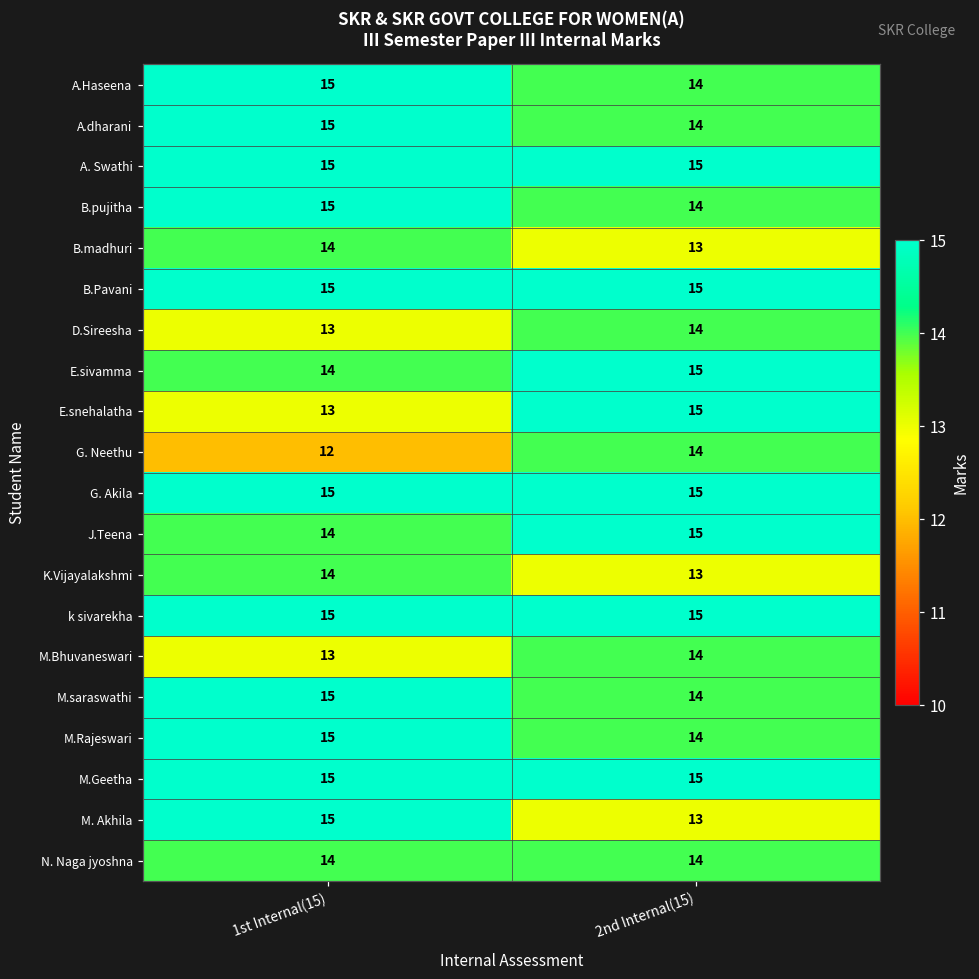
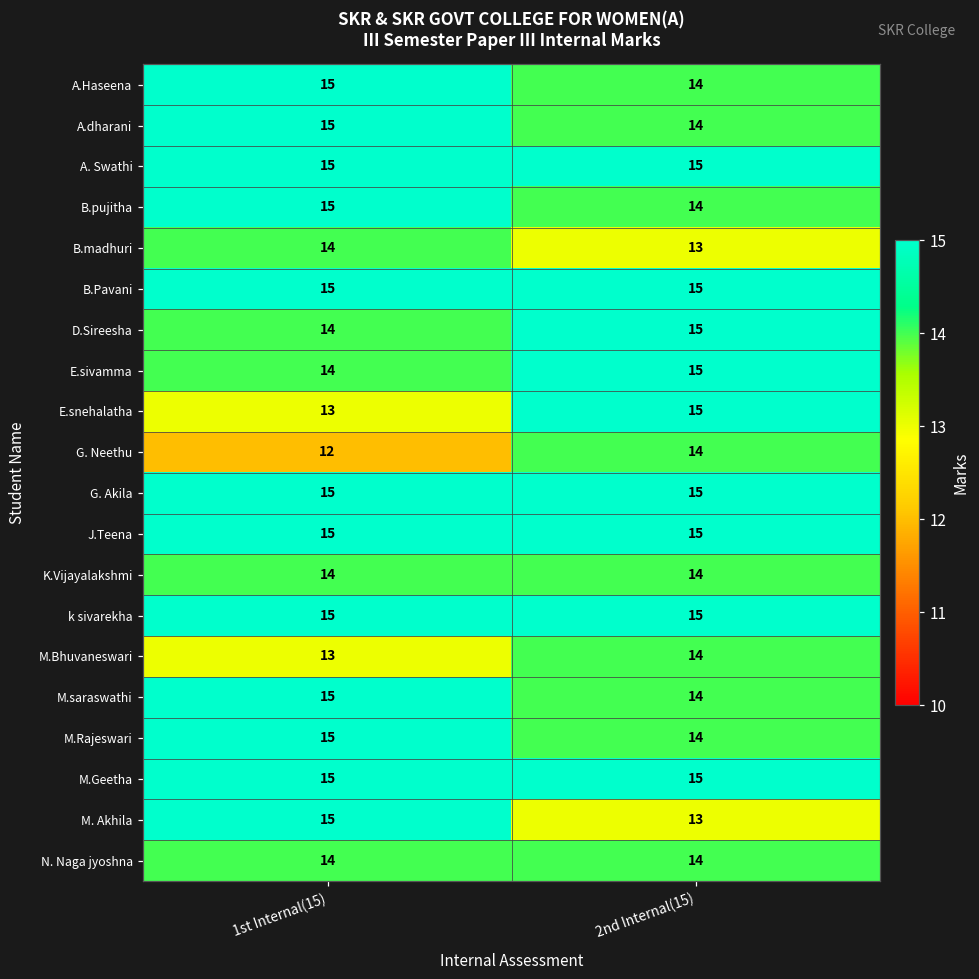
D.Sireesha, 1st Internal(15): 13 -> 14
D.Sireesha, 2nd Internal(15): 14 -> 15
J.Teena, 1st Internal(15): 14 -> 15
K.Vijayalakshmi, 2nd Internal(15): 13 -> 14
